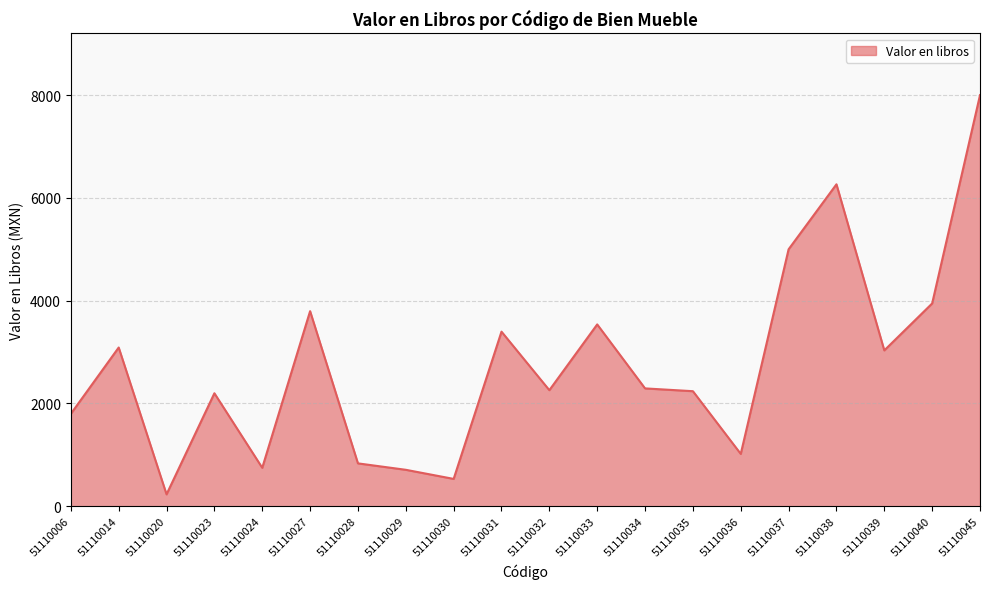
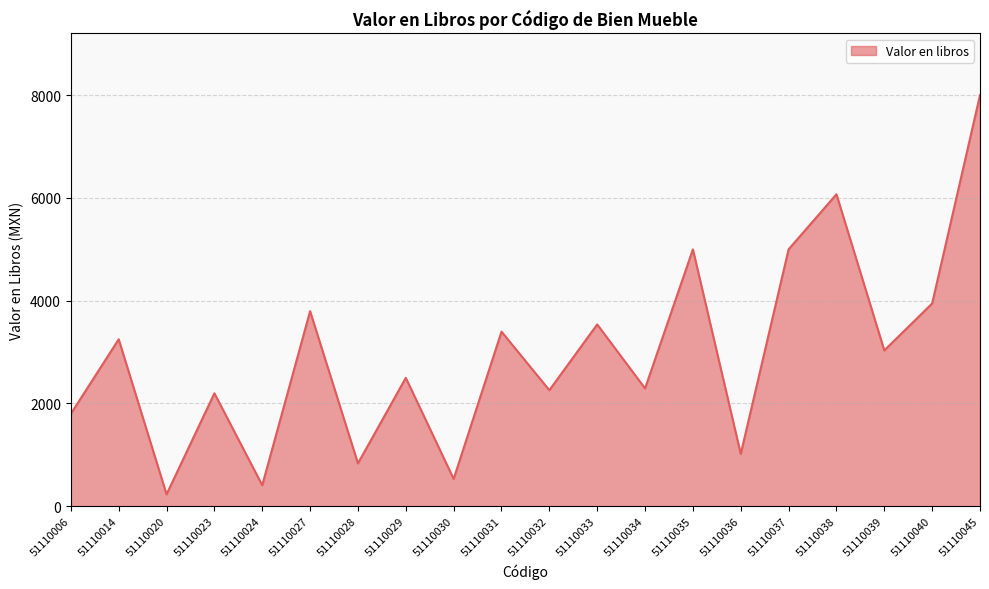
51110014: 3100 -> 3200
51110024: 700 -> 400
51110029: 700 -> 2500
51110035: 2200 -> 5000
51110038: 6300 -> 6100
